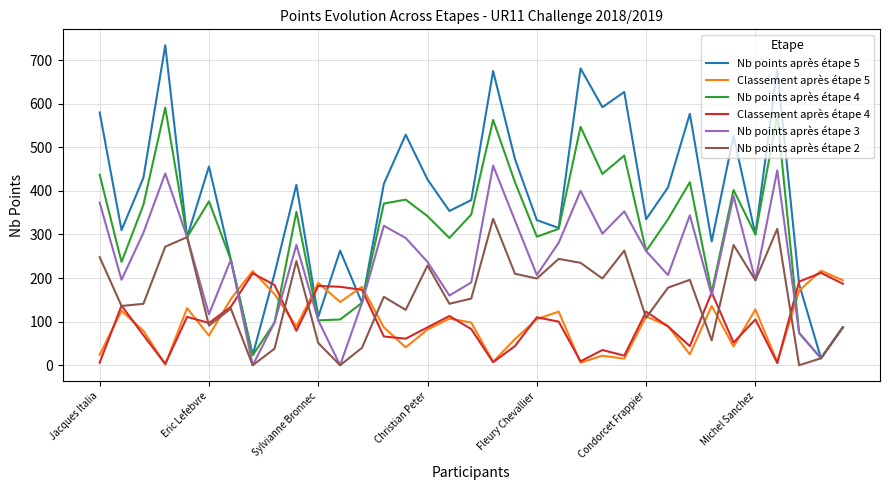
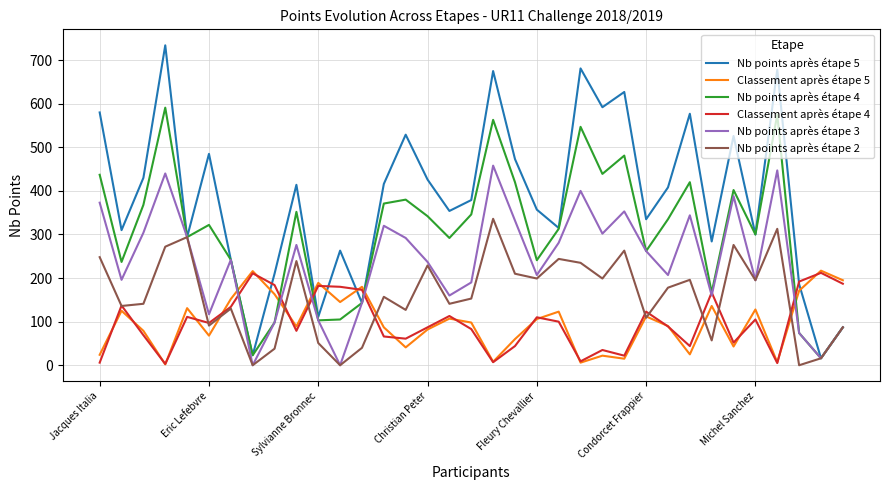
Nb points après étape 5, Eric Lefebvre: 460 -> 490
Nb points après étape 4, Eric Lefebvre: 380 -> 320
Nb points après étape 5, Fleury Chevallier: 330 -> 360
Nb points après étape 4, Fleury Chevallier: 300 -> 240
